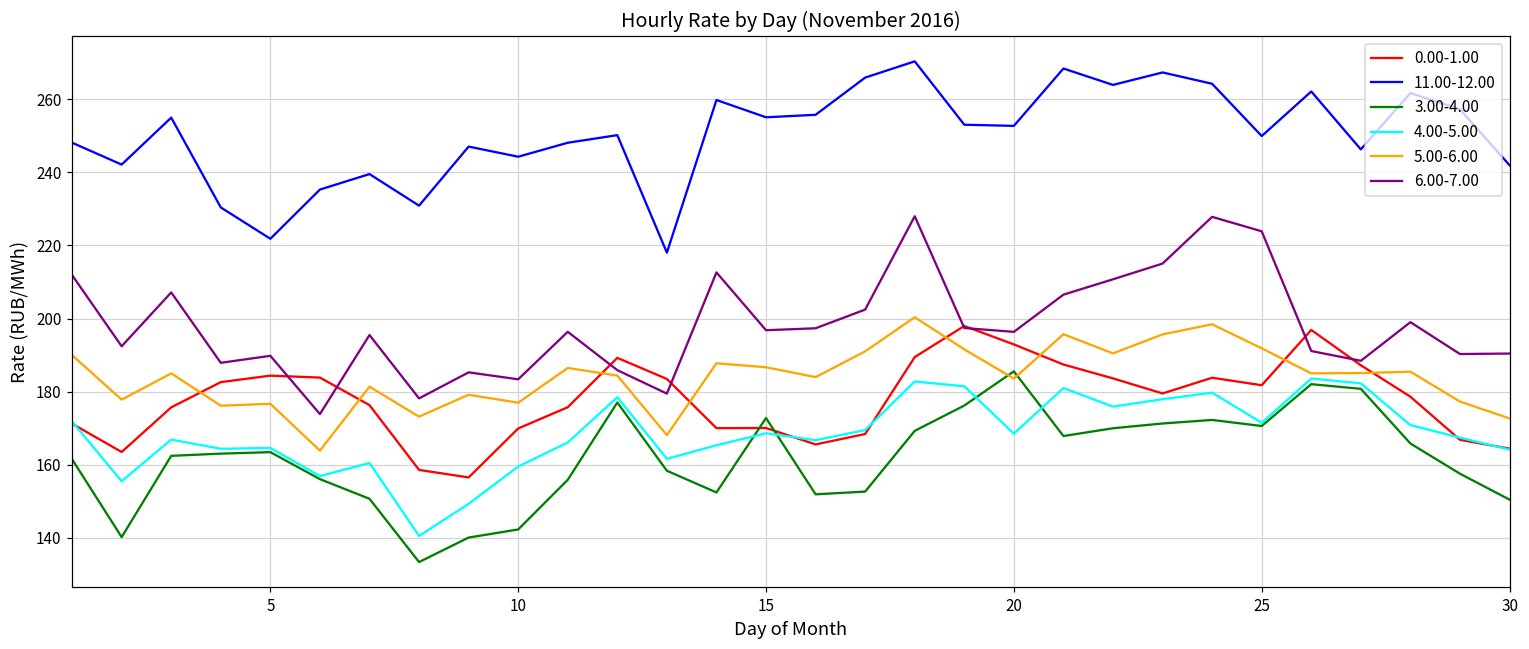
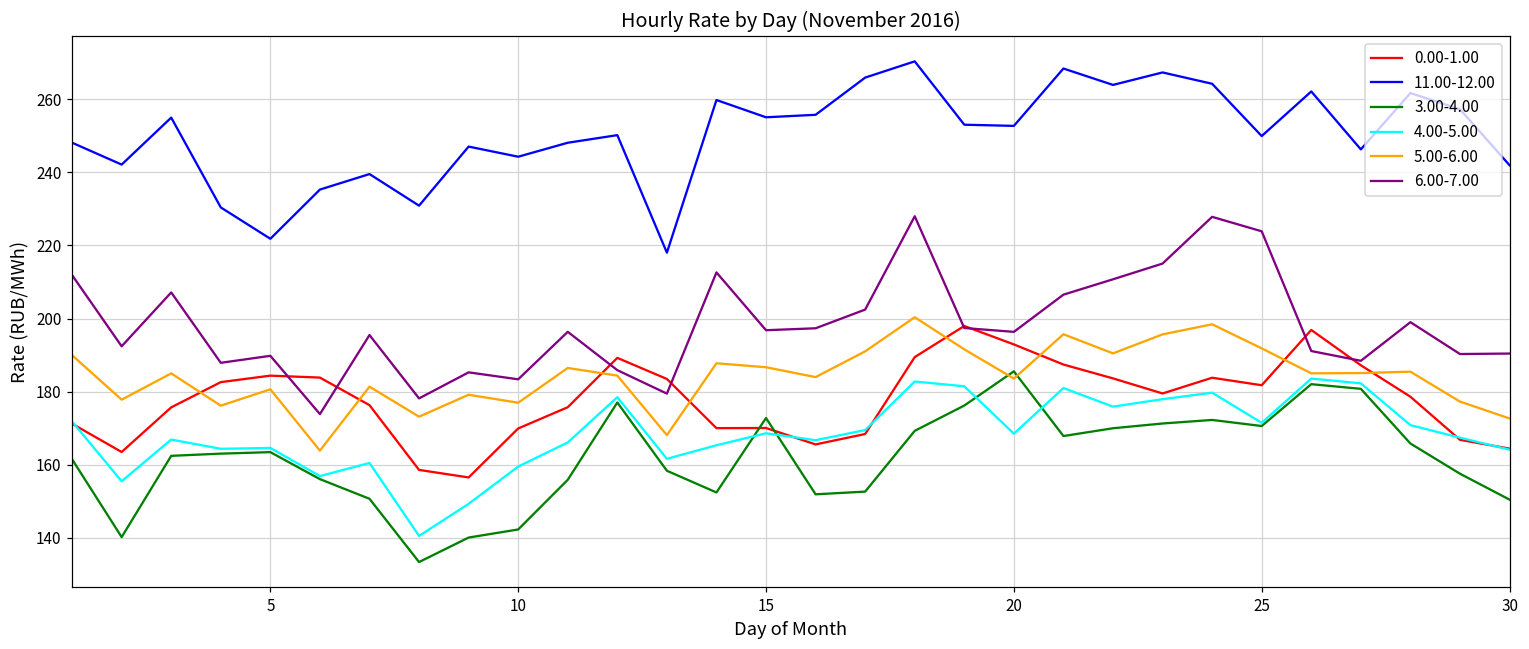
5.00-6.00, 5: 177 -> 181
